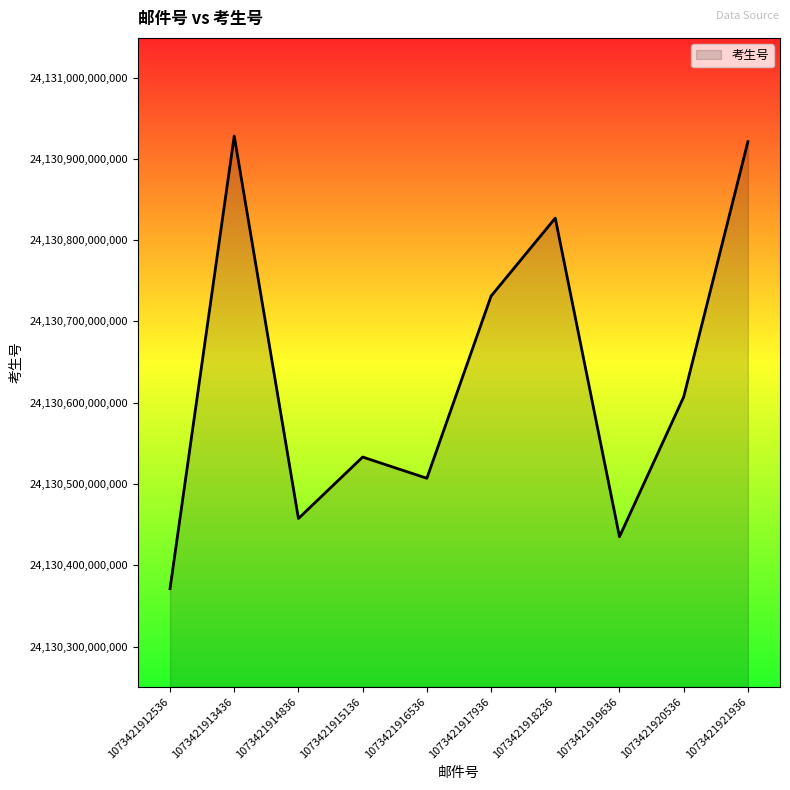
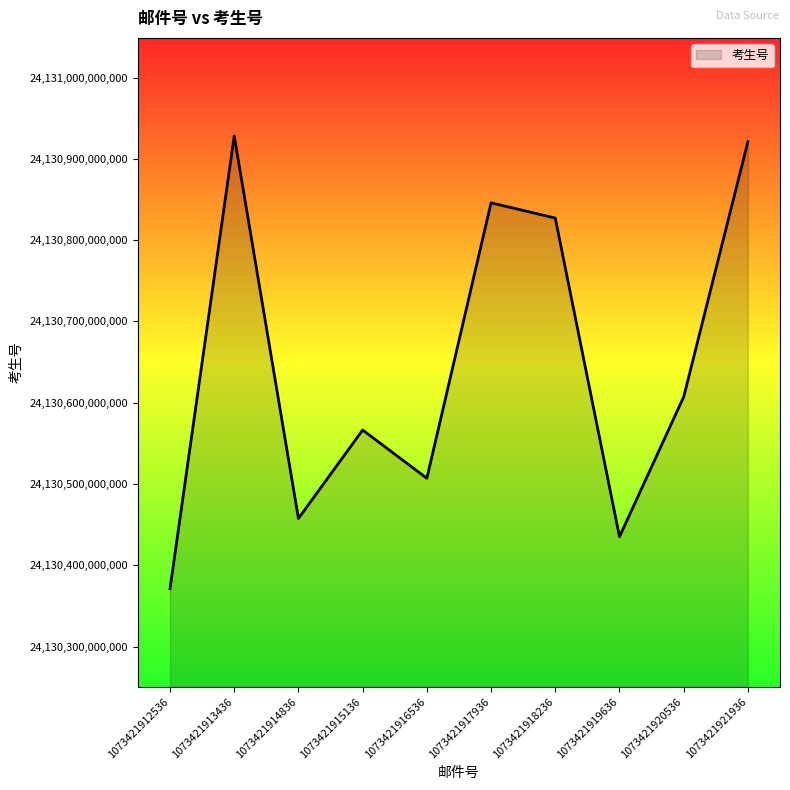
1073421915136: 24,130,530,000,000 -> 24,130,570,000,000
1073421917936: 24,130,730,000,000 -> 24,130,850,000,000
